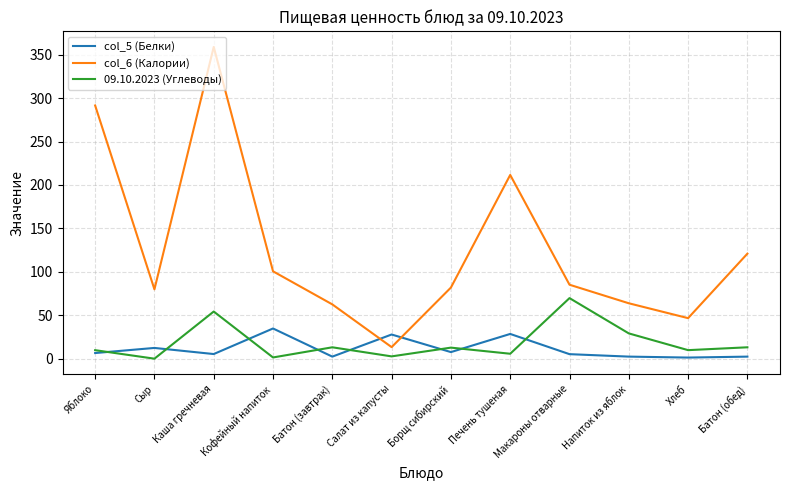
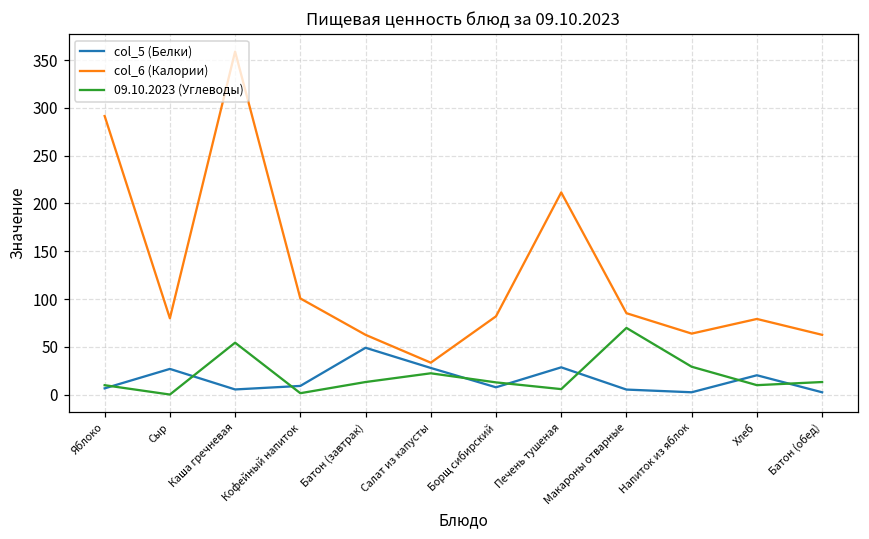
col_5 (Белки), Сыр: 10 -> 30
col_5 (Белки), Кофейный напиток: 30 -> 10
col_5 (Белки), Батон (завтрак): 0 -> 50
col_6 (Калории), Салат из капусты: 10 -> 30
09.10.2023 (Углеводы), Салат из капусты: 0 -> 20
col_5 (Белки), Хлеб: 0 -> 20
col_6 (Калории), Хлеб: 50 -> 80
col_6 (Калории), Батон (обед): 120 -> 60
